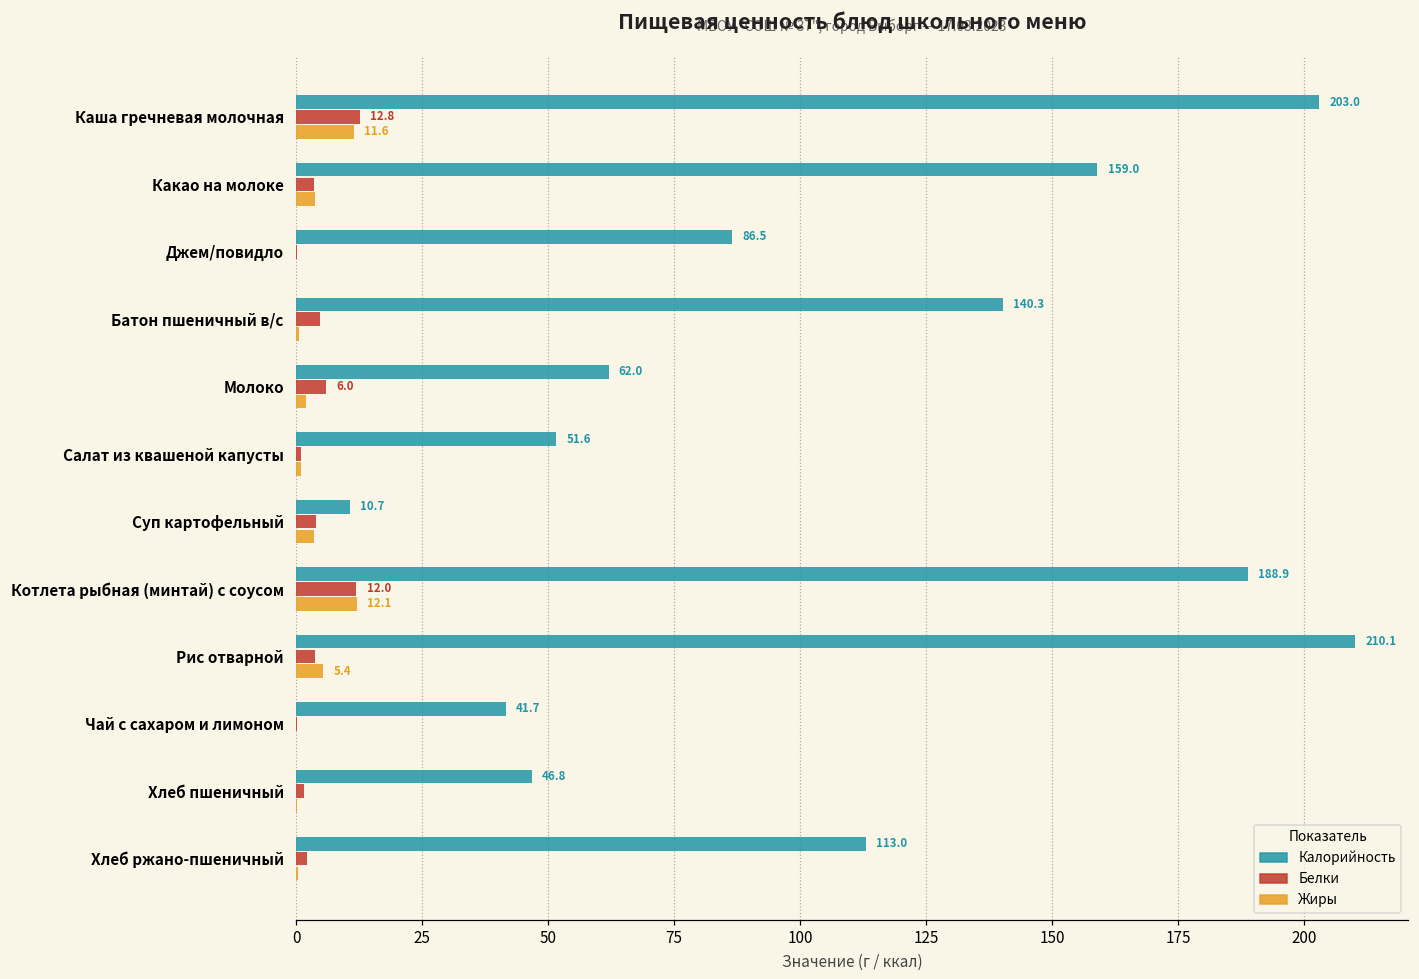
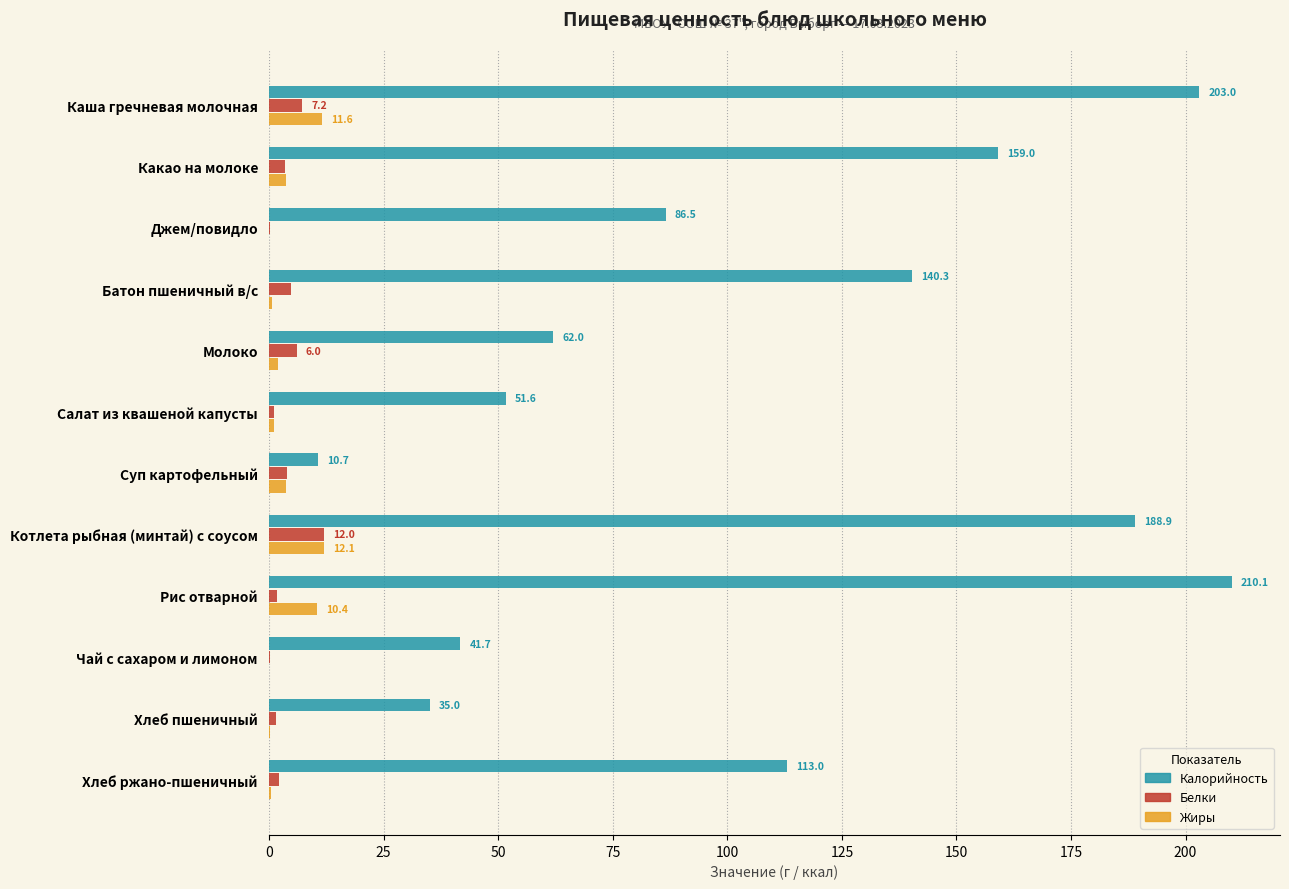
Белки, Каша гречневая молочная: 12.8 -> 7.2
Белки, Рис отварной: 4 -> 2
Жиры, Рис отварной: 5.4 -> 10.4
Калорийность, Хлеб пшеничный: 46.8 -> 35.0
